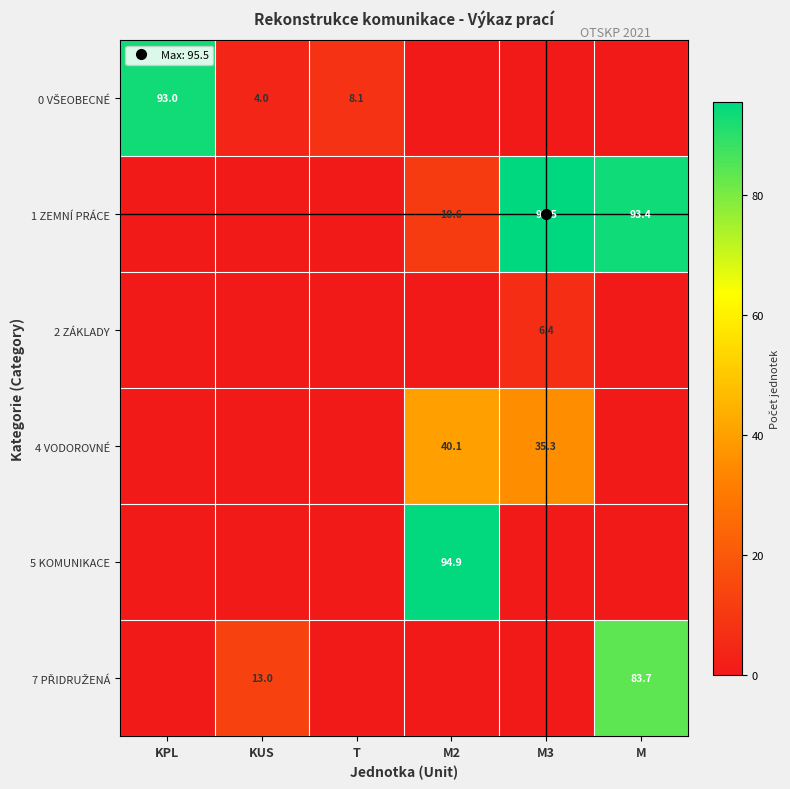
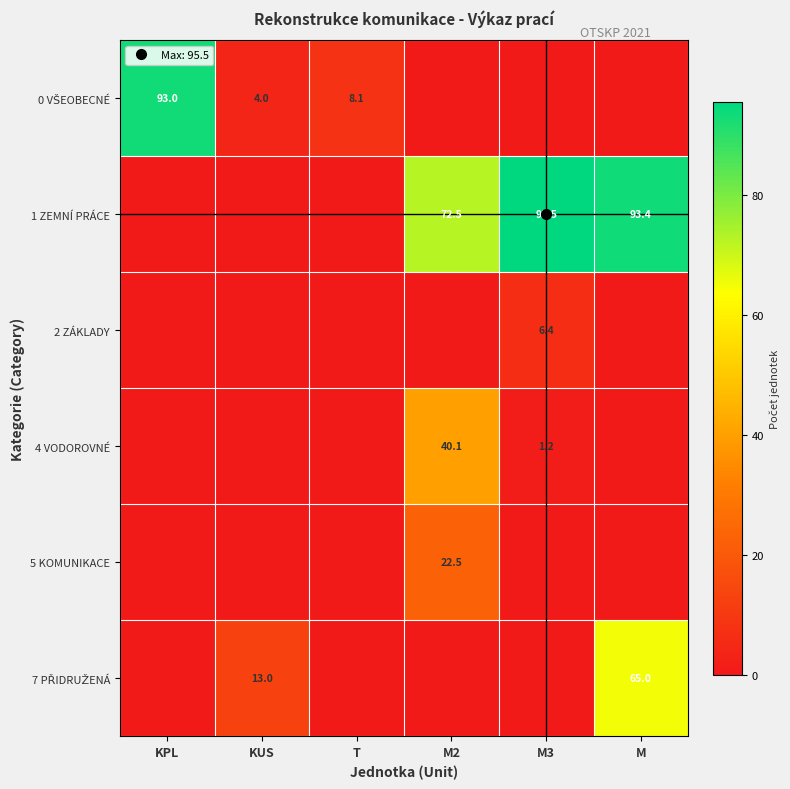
1 ZEMNÍ PRÁCE, M2: 10.6 -> 72.5
4 VODOROVNÉ, M3: 35.3 -> 1.2
5 KOMUNIKACE, M2: 94.9 -> 22.5
7 PŘIDRUŽENÁ, M: 83.7 -> 65.0
